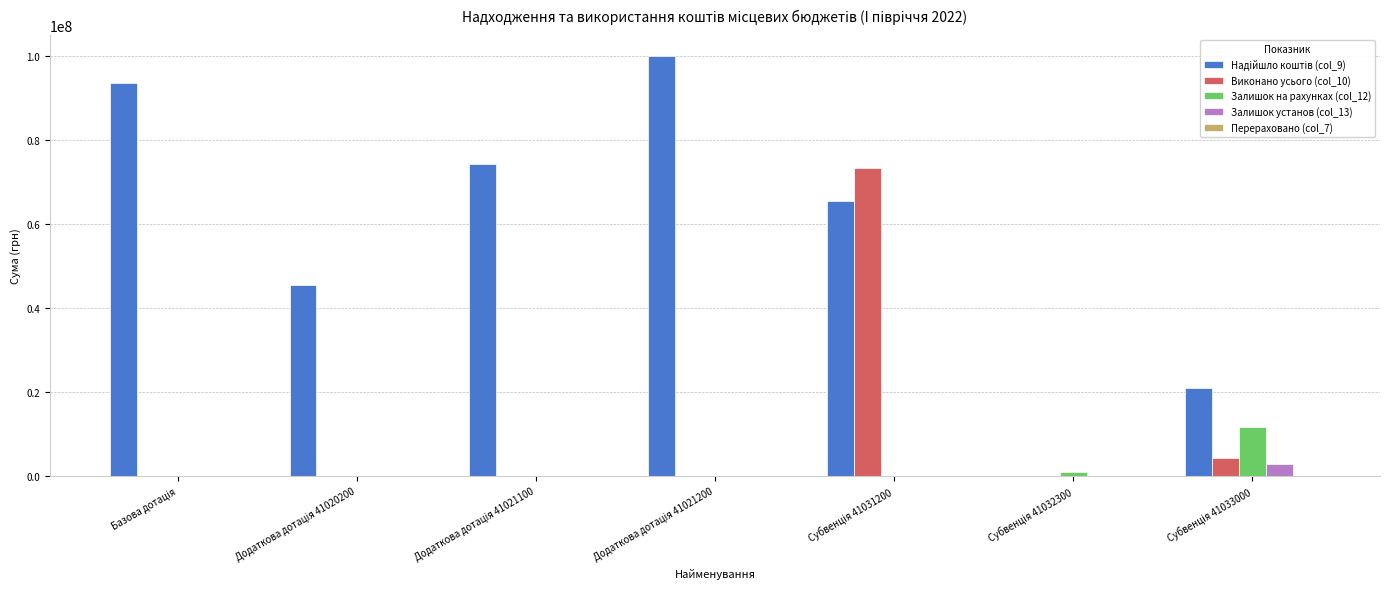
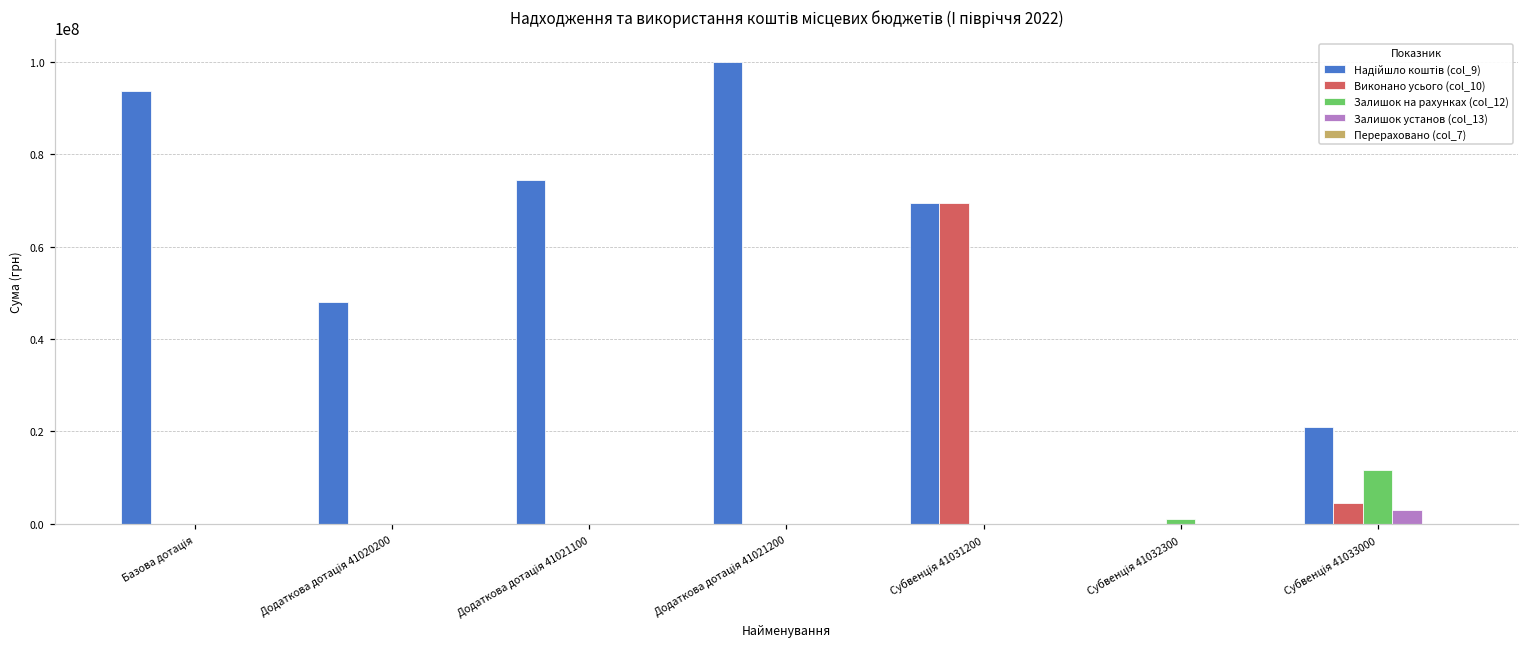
Надійшло коштів (col_9), Додаткова дотація 41020200: 45000000 -> 48000000
Надійшло коштів (col_9), Субвенція 41031200: 66000000 -> 69000000
Виконано усього (col_10), Субвенція 41031200: 73000000 -> 69000000
